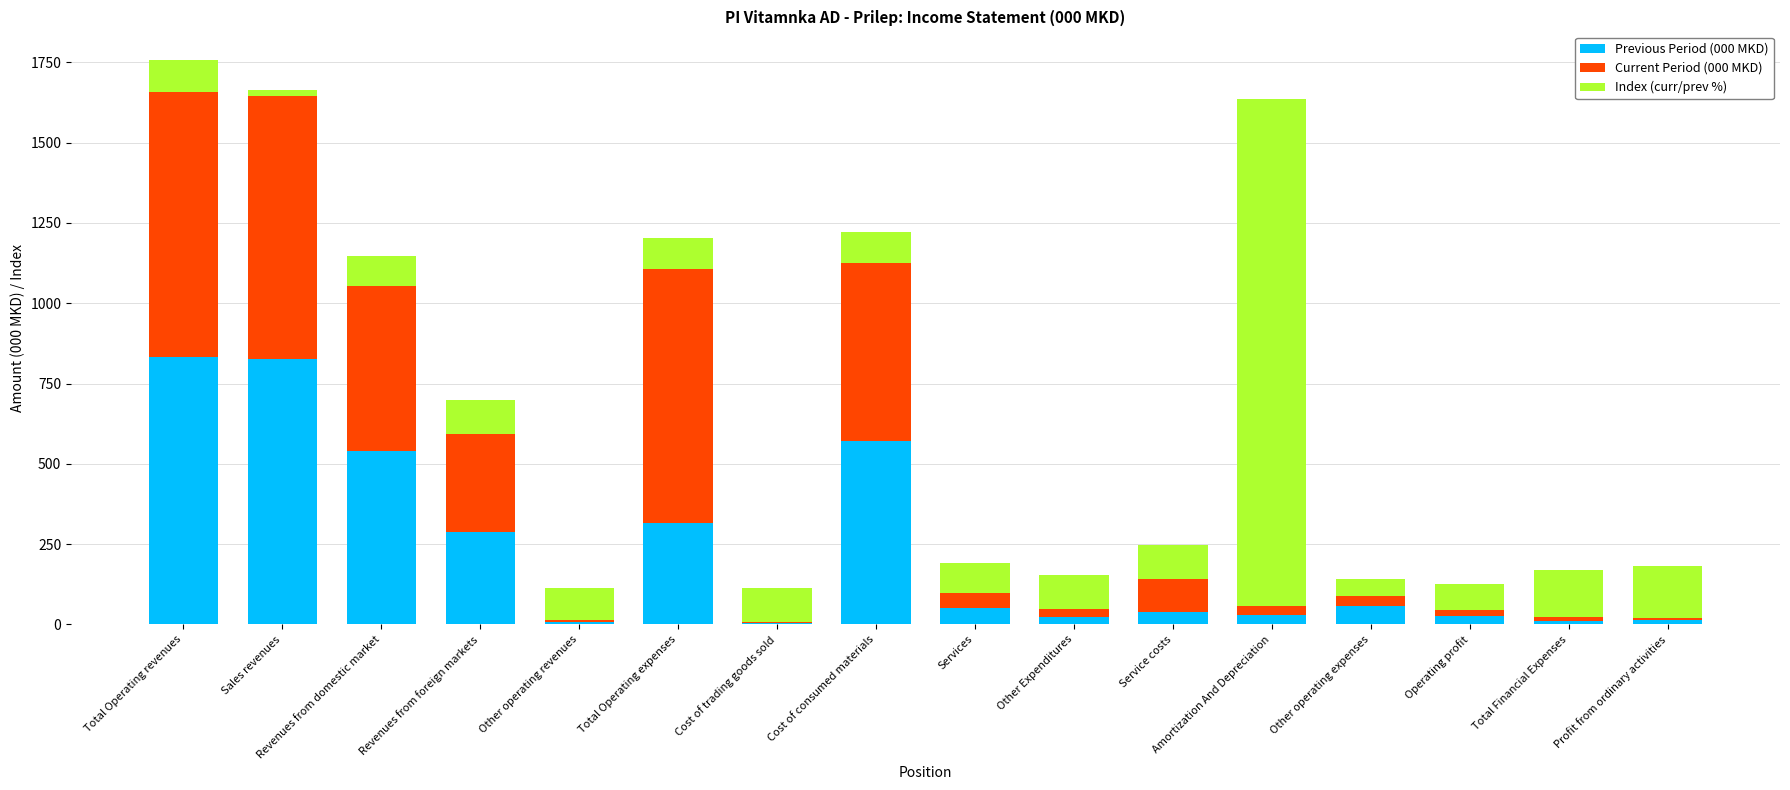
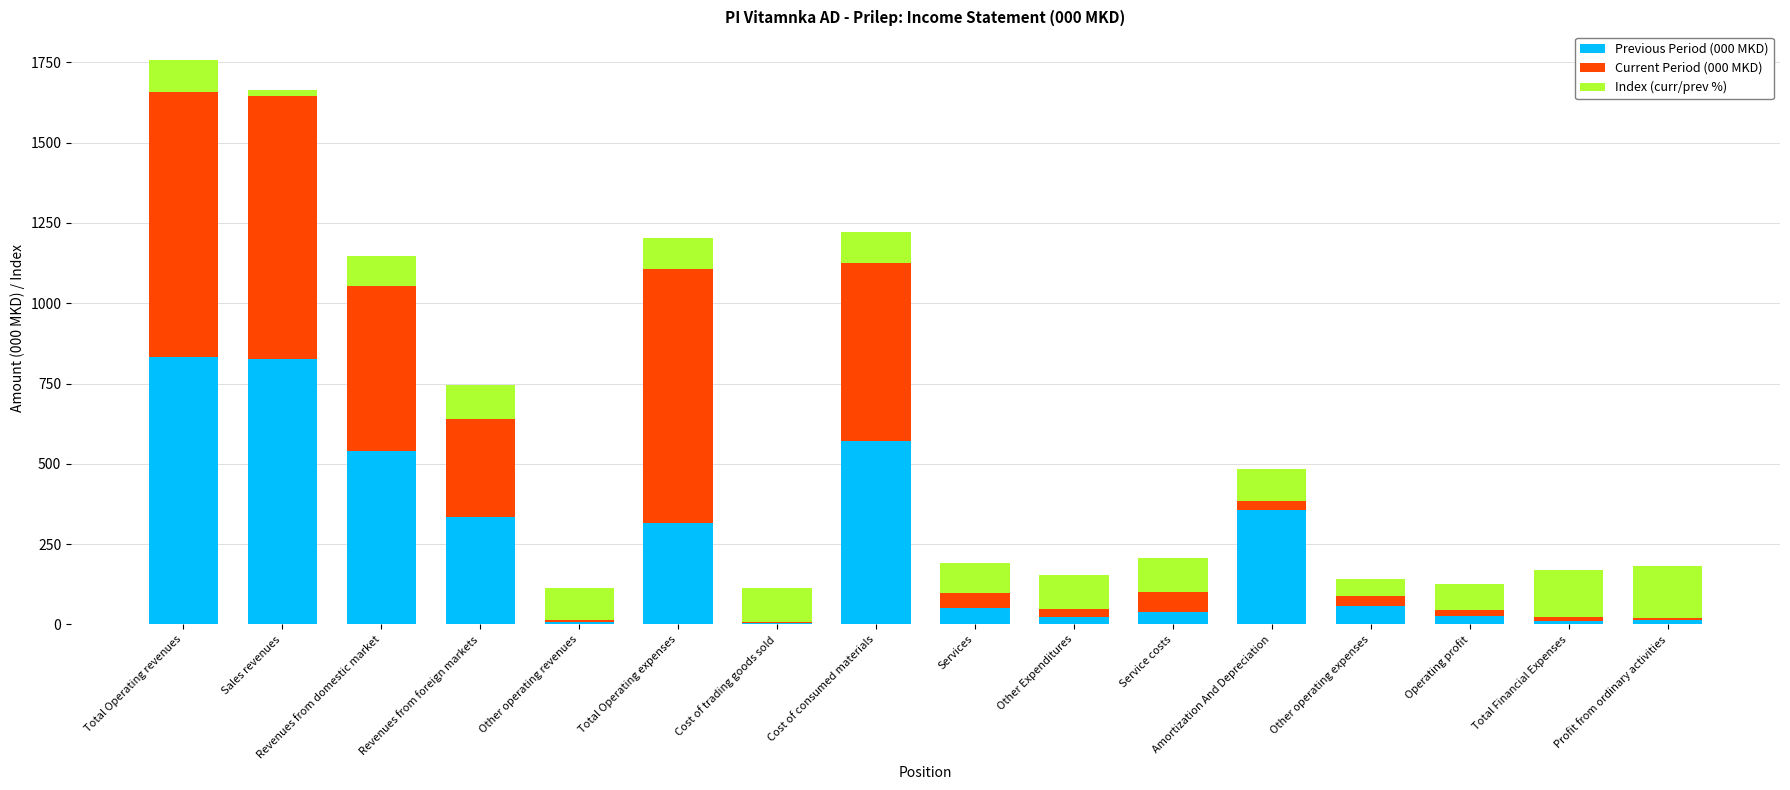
Previous Period (000 MKD), Revenues from foreign markets: 290 -> 330
Current Period (000 MKD), Service costs: 100 -> 60
Previous Period (000 MKD), Amortization And Depreciation: 30 -> 360
Index (curr/prev %), Amortization And Depreciation: 1580 -> 100
